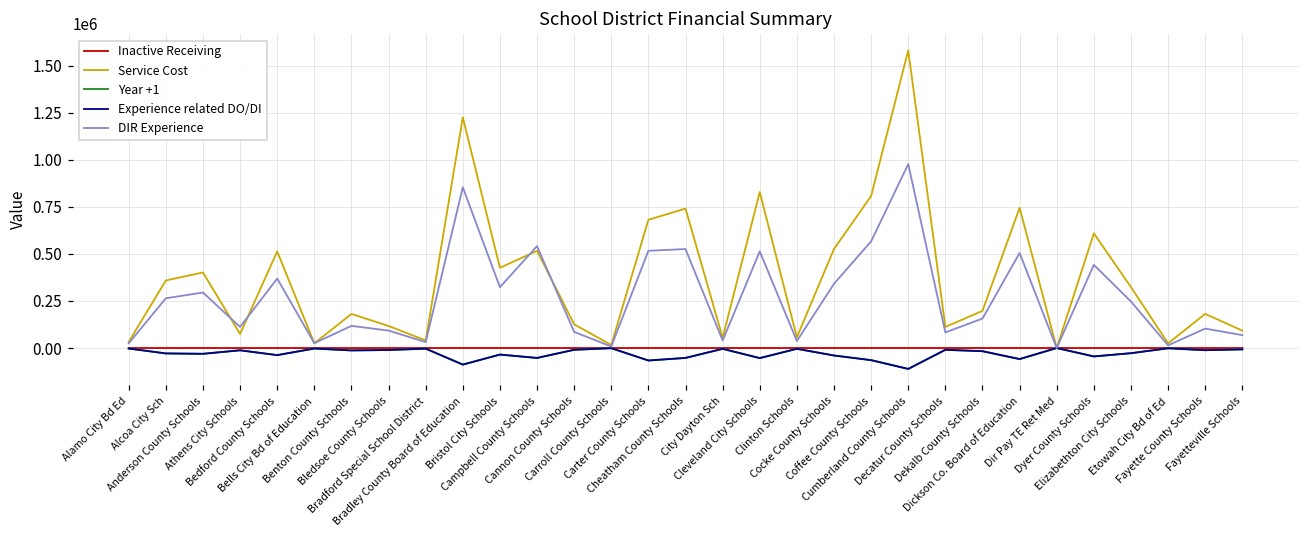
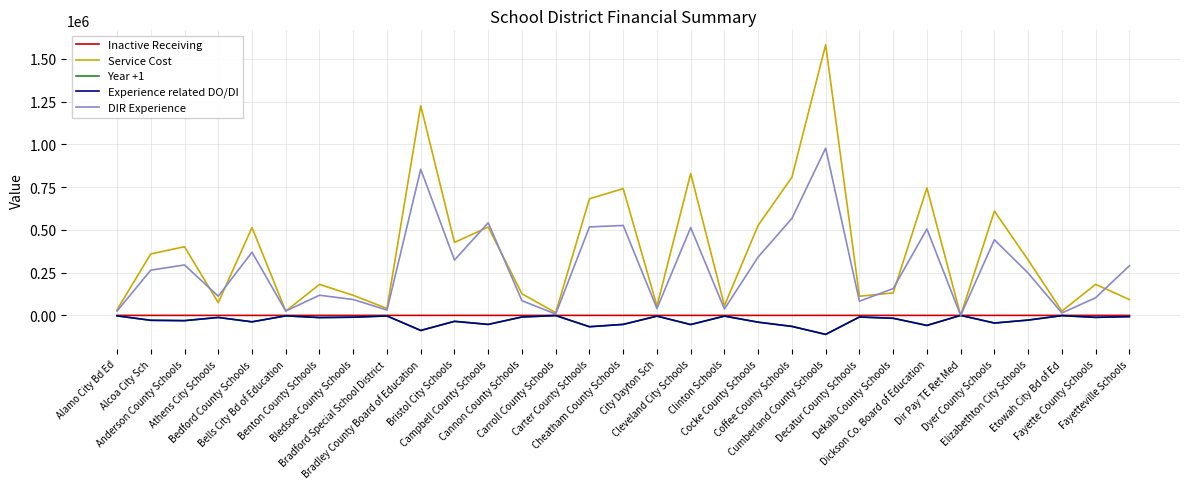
Service Cost, Dekalb County Schools: 200000 -> 130000
DIR Experience, Fayetteville Schools: 70000 -> 290000
